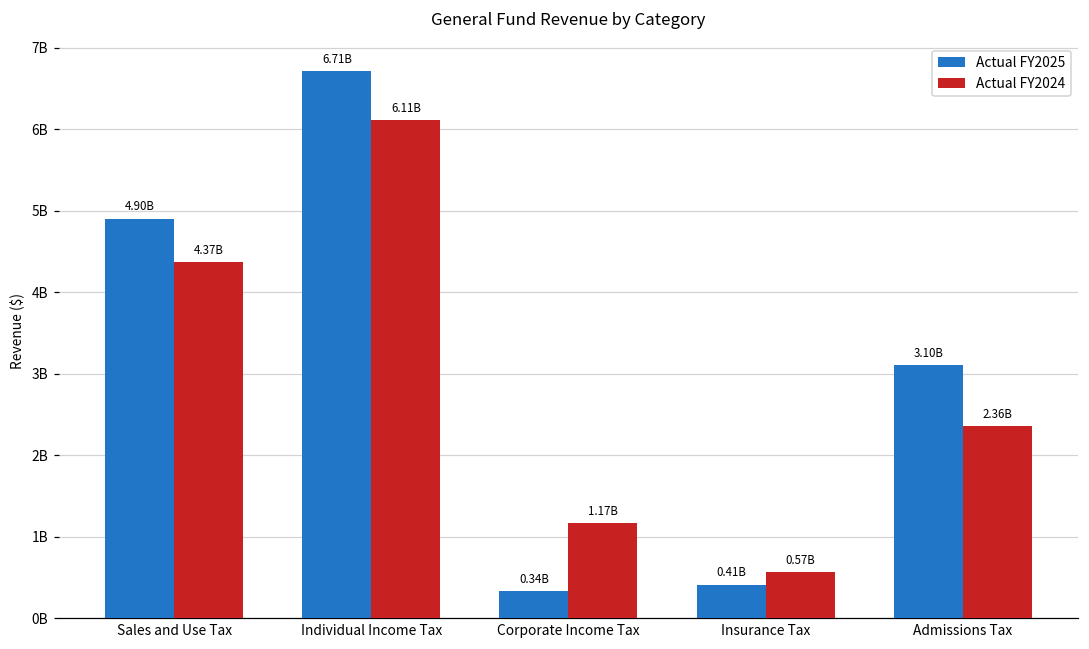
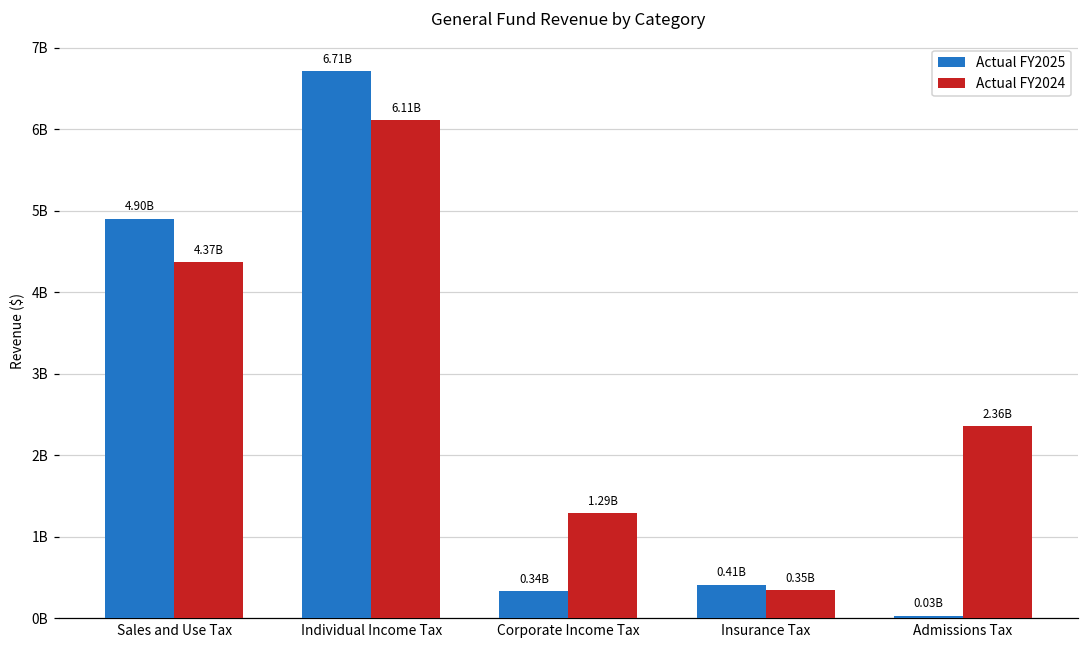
Actual FY2024, Corporate Income Tax: 1.17B -> 1.29B
Actual FY2024, Insurance Tax: 0.57B -> 0.35B
Actual FY2025, Admissions Tax: 3.10B -> 0.03B
